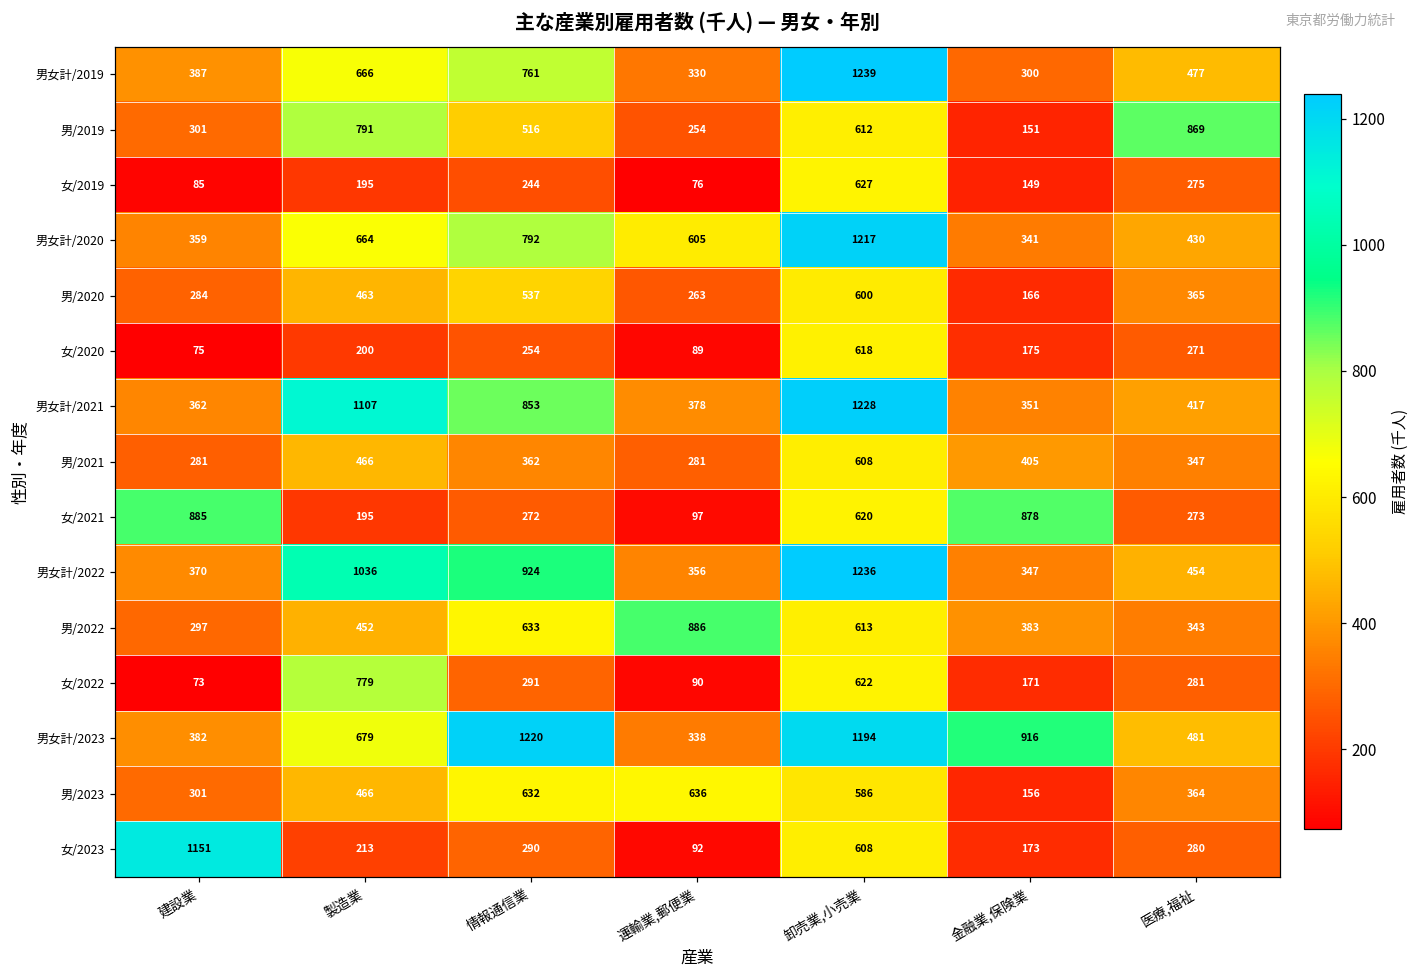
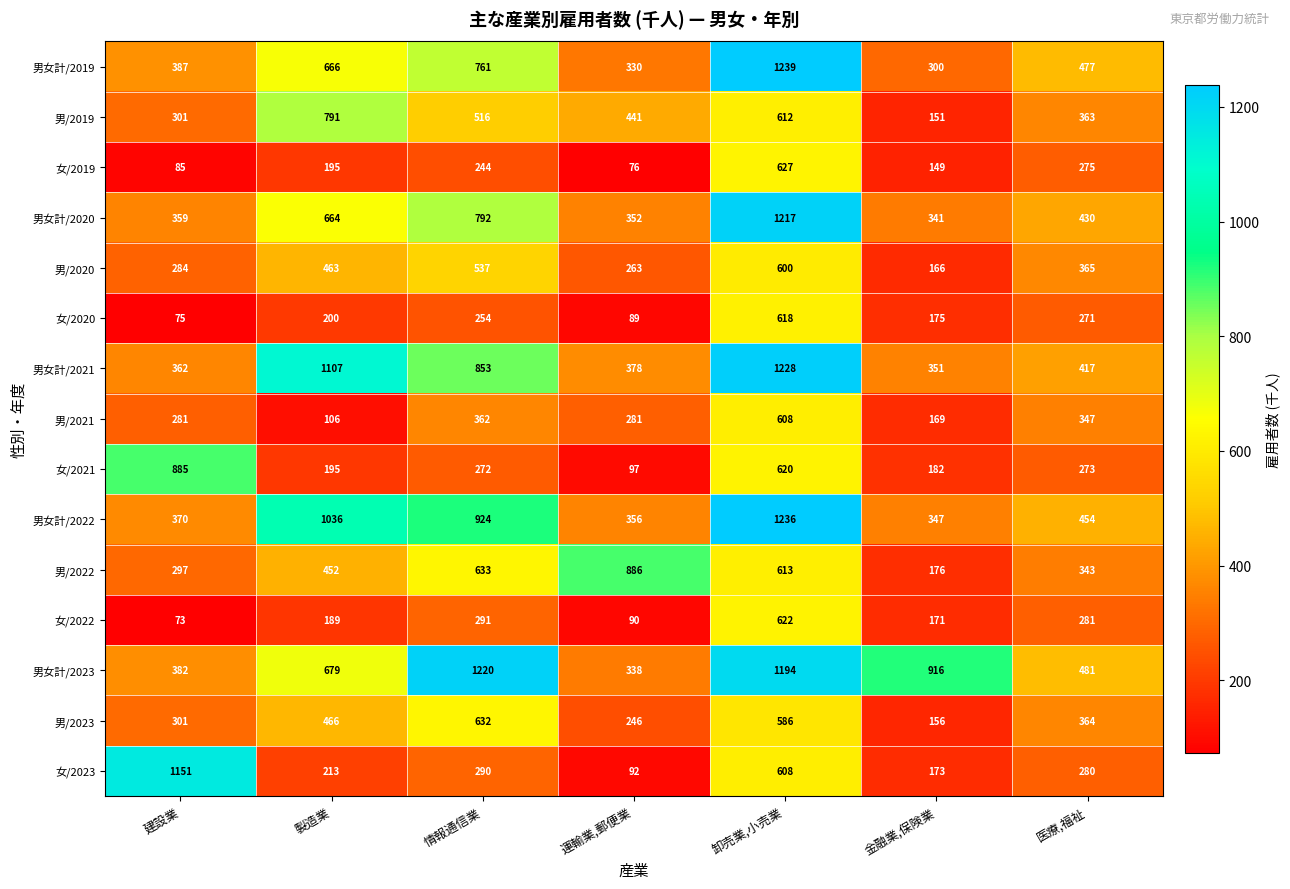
男/2019, 運輸業,郵便業: 254 -> 441
男/2019, 医療,福祉: 869 -> 363
男女計/2020, 運輸業,郵便業: 605 -> 352
男/2021, 製造業: 466 -> 106
男/2021, 金融業,保険業: 405 -> 169
女/2021, 金融業,保険業: 878 -> 182
男/2022, 金融業,保険業: 383 -> 176
女/2022, 製造業: 779 -> 189
男/2023, 運輸業,郵便業: 636 -> 246
